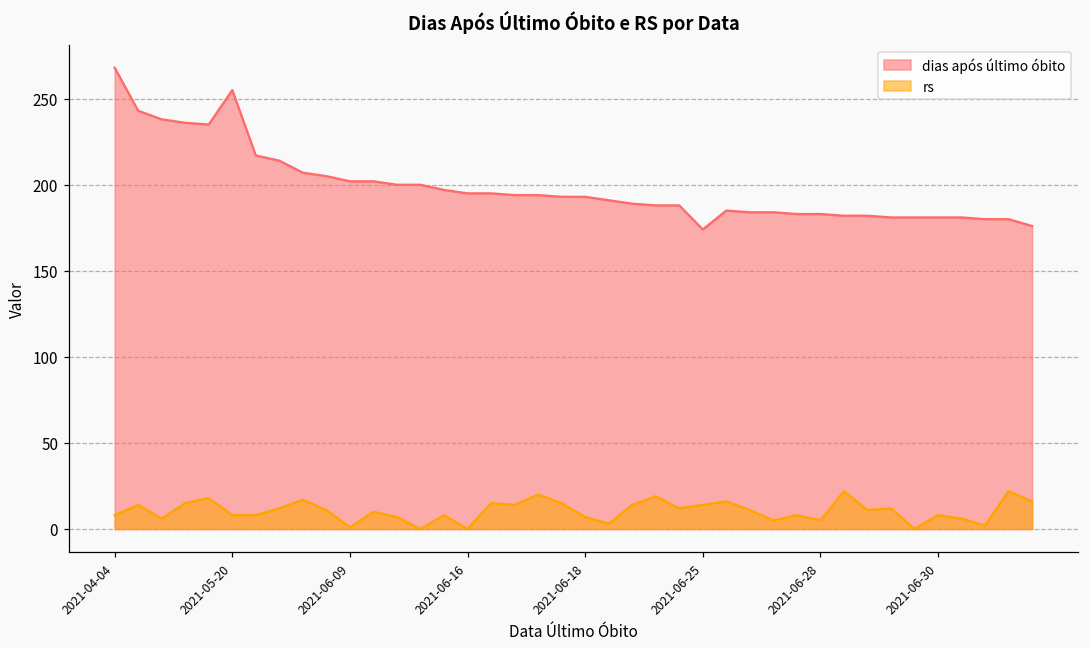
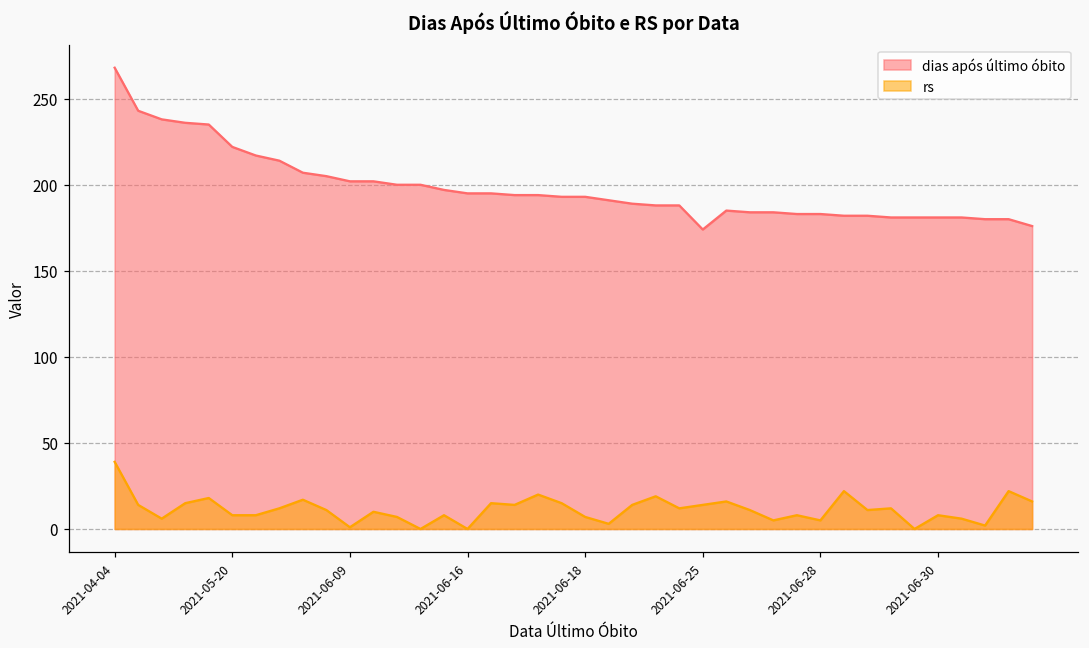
rs, 2021-04-04: 8 -> 39
dias após último óbito, 2021-05-20: 255 -> 222
